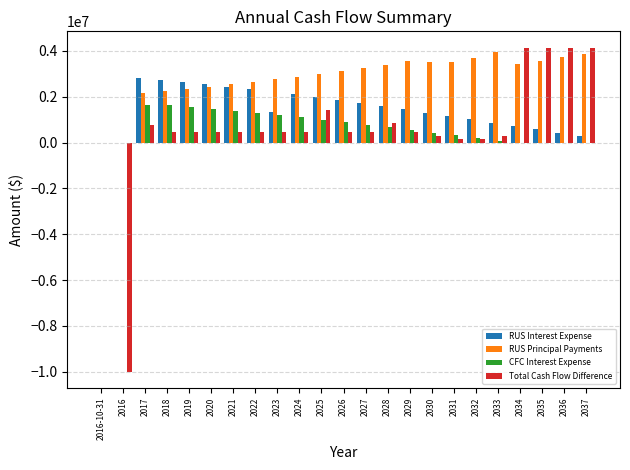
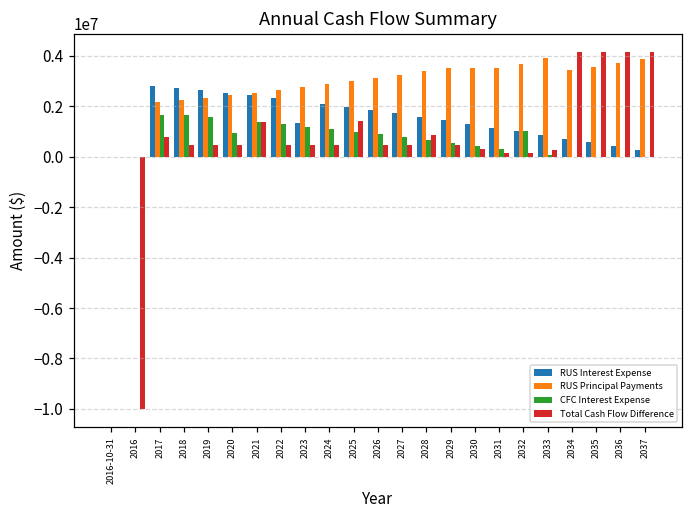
CFC Interest Expense, 2020: 1500000 -> 900000
Total Cash Flow Difference, 2021: 500000 -> 1400000
CFC Interest Expense, 2032: 200000 -> 1000000
